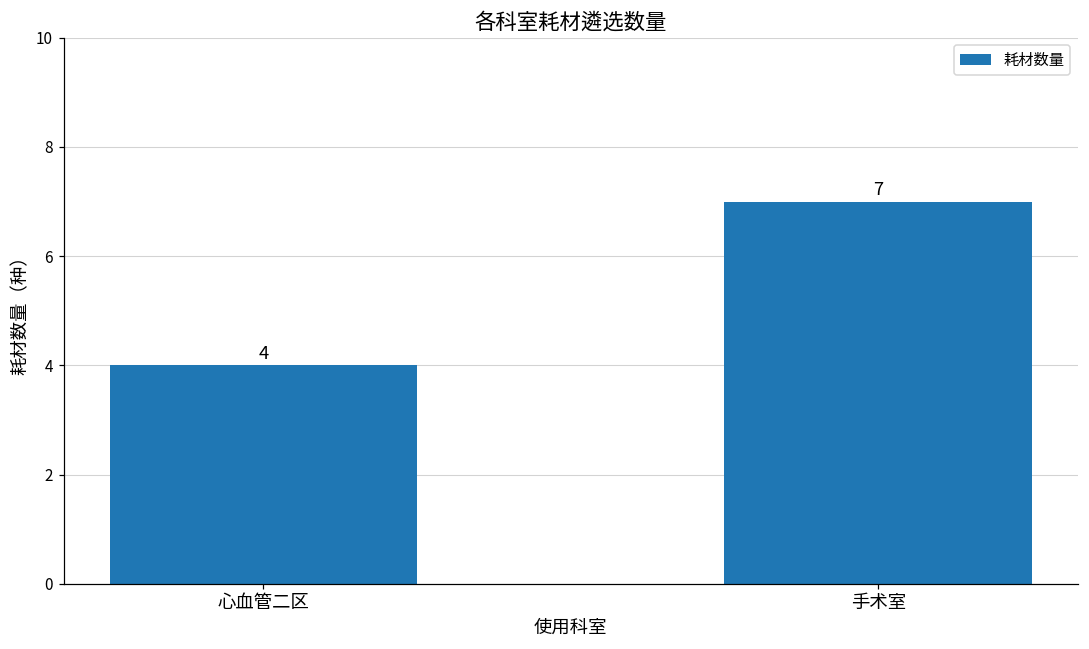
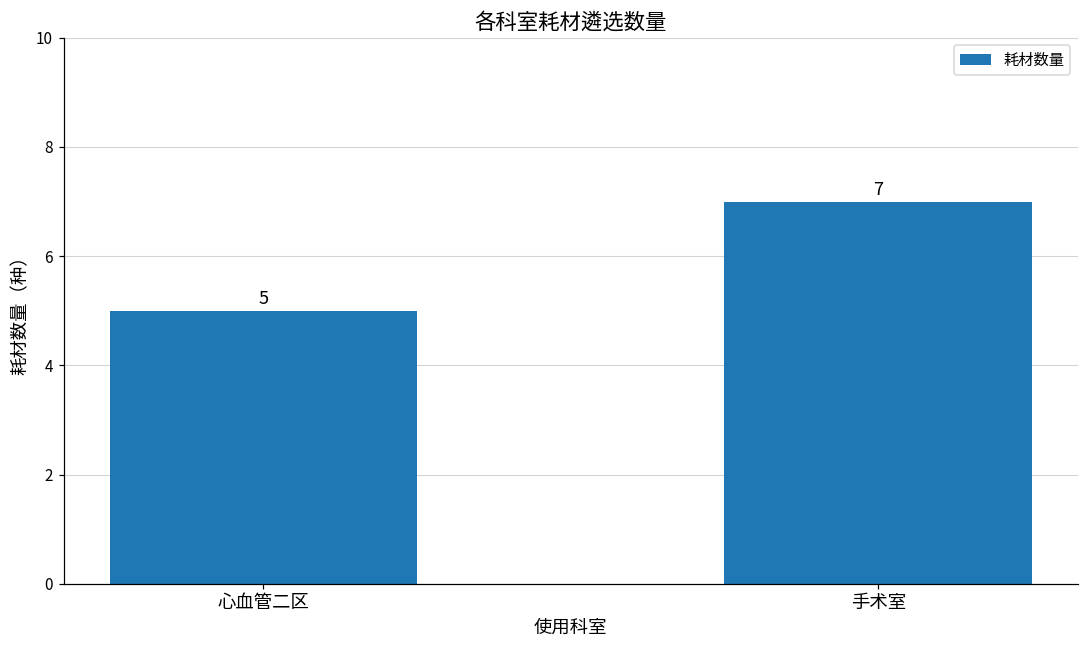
心血管二区: 4 -> 5
